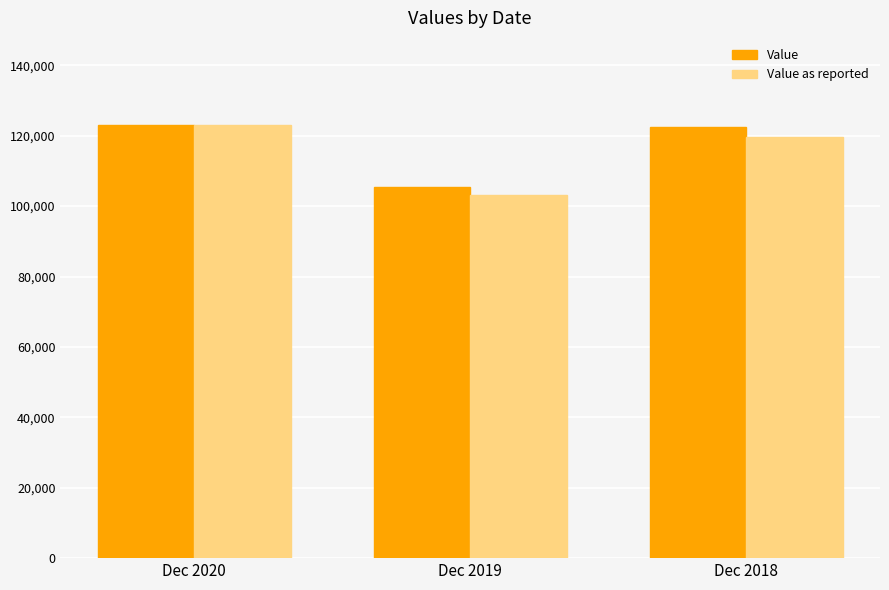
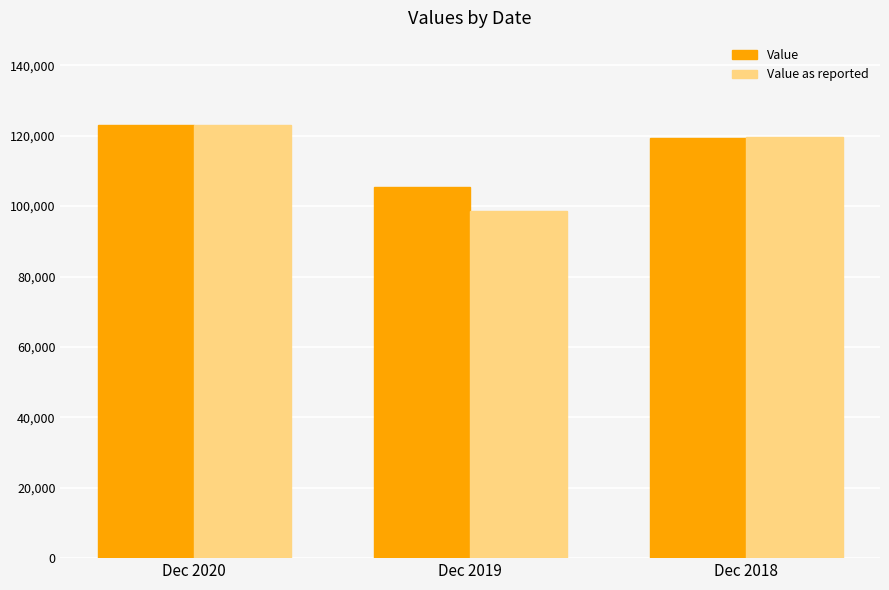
Value as reported, Dec 2019: 103,000 -> 99,000
Value, Dec 2018: 122,000 -> 119,000
